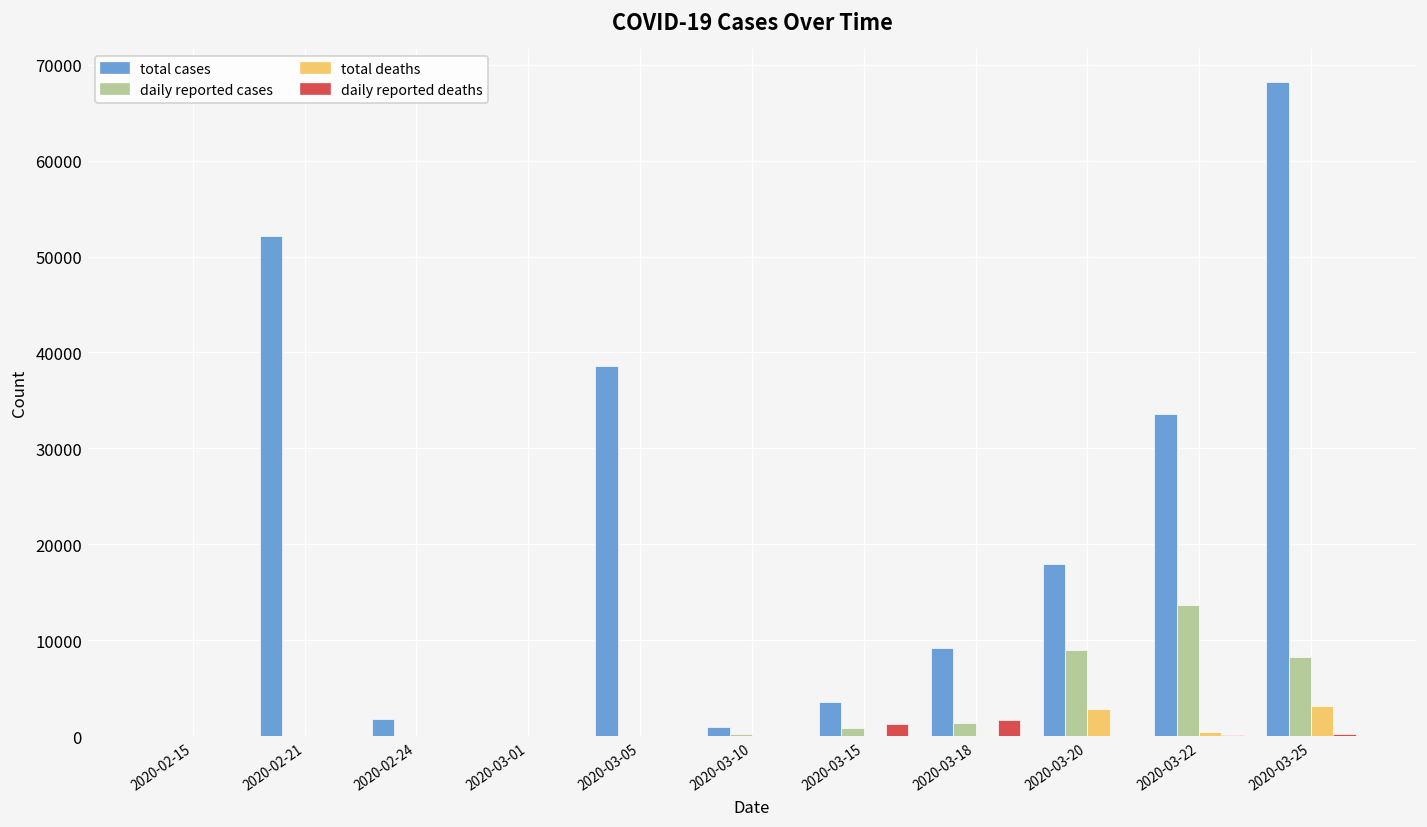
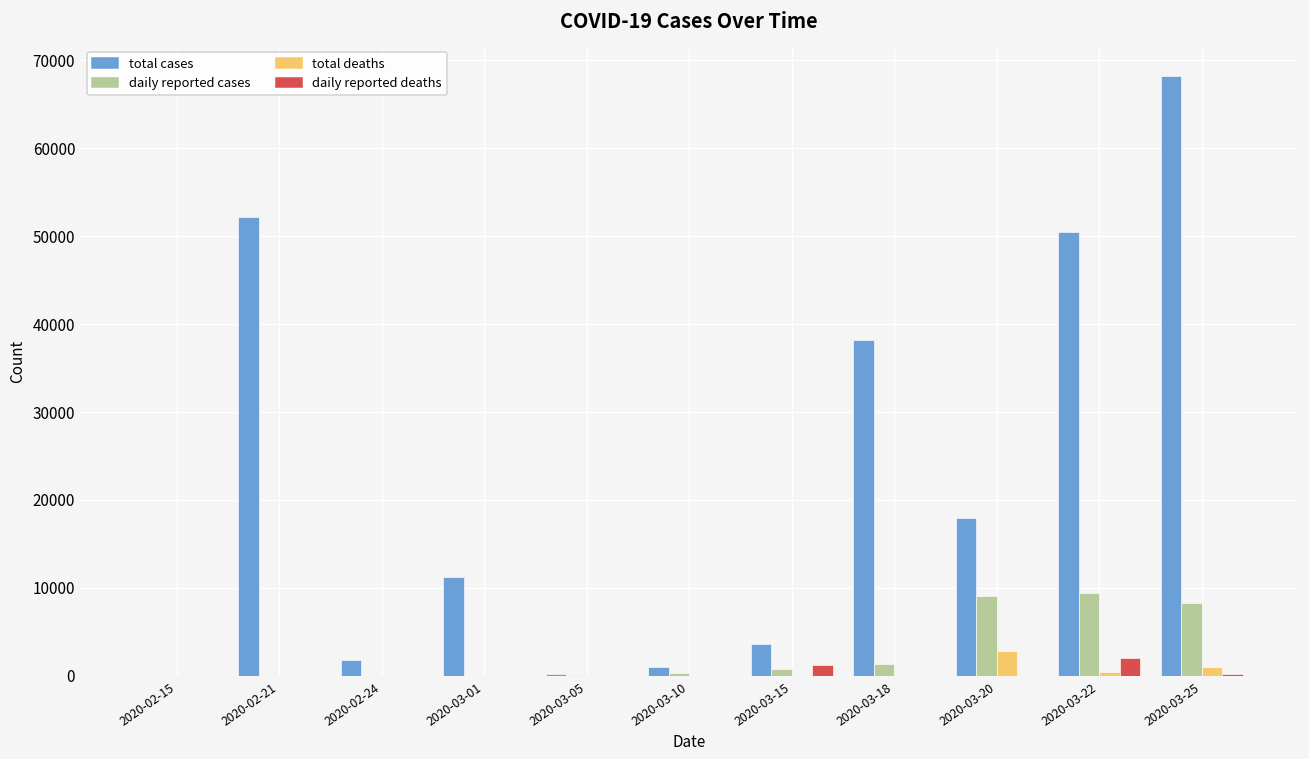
total cases, 2020-03-01: 0 -> 11000
total cases, 2020-03-05: 39000 -> 0
total cases, 2020-03-18: 9000 -> 38000
daily reported deaths, 2020-03-18: 2000 -> 0
total cases, 2020-03-22: 34000 -> 50000
daily reported cases, 2020-03-22: 14000 -> 9000
daily reported deaths, 2020-03-22: 0 -> 2000
total deaths, 2020-03-25: 3000 -> 1000
